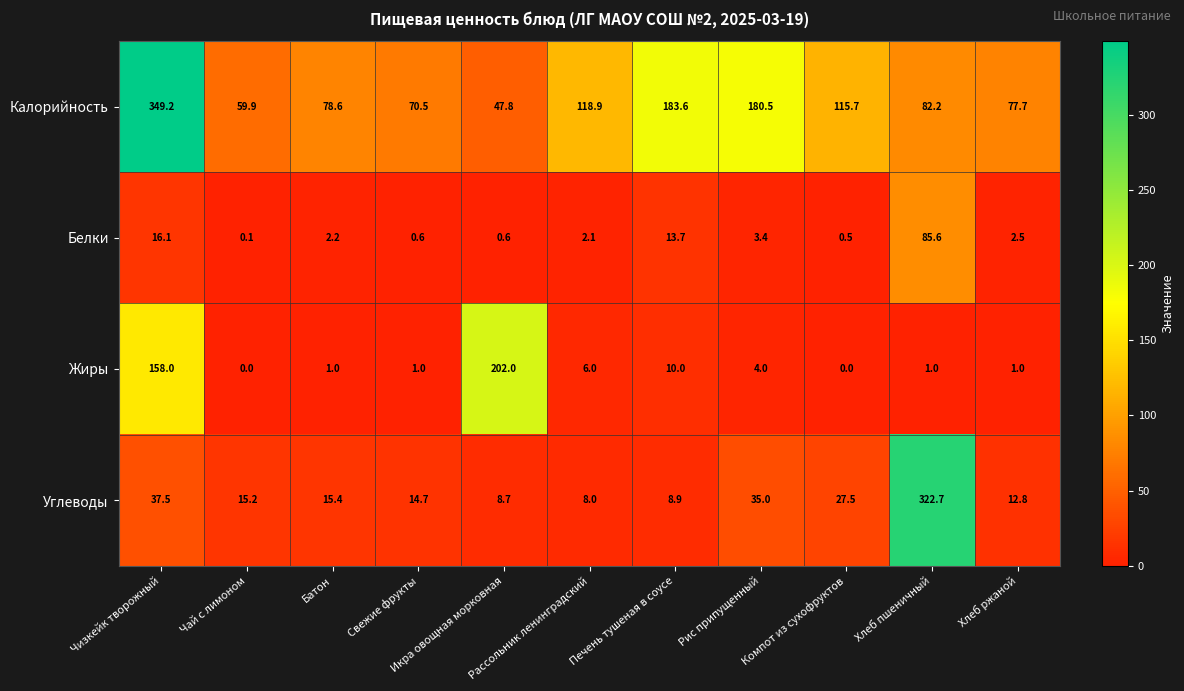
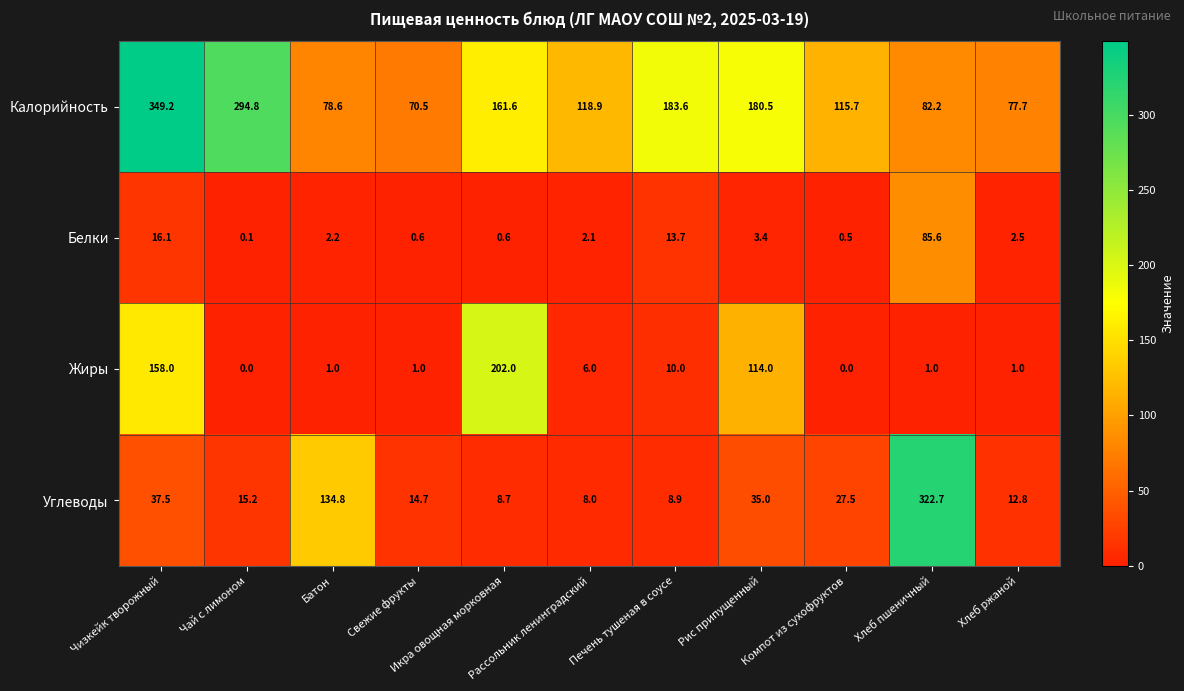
Калорийность, Чай с лимоном: 59.9 -> 294.8
Калорийность, Икра овощная морковная: 47.8 -> 161.6
Жиры, Рис припущенный: 4.0 -> 114.0
Углеводы, Батон: 15.4 -> 134.8
